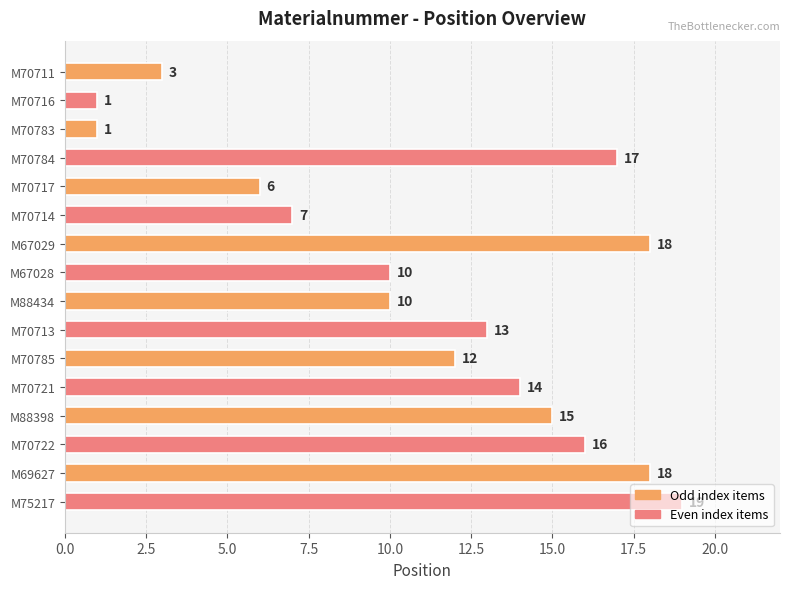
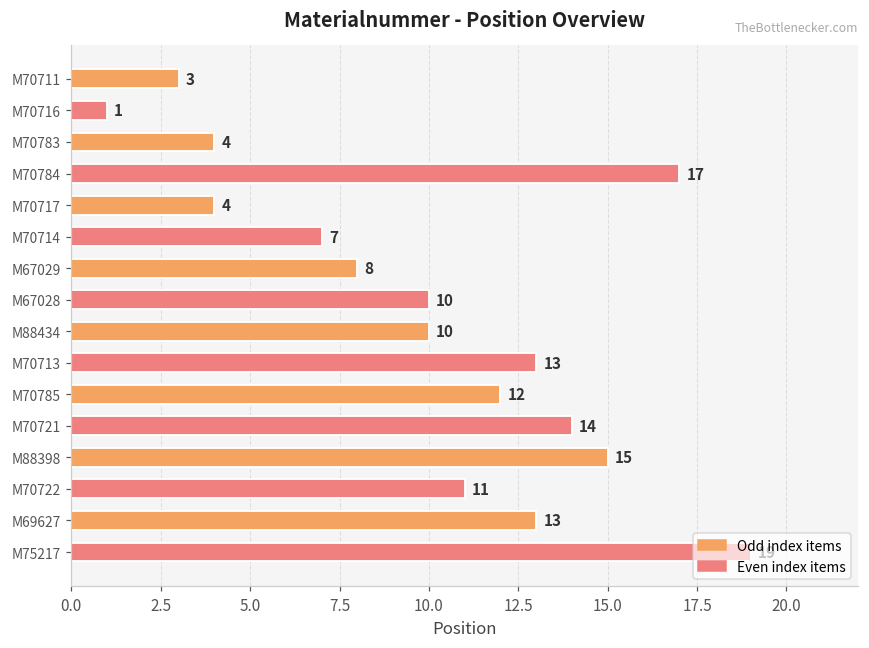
M70783: 1 -> 4
M70717: 6 -> 4
M67029: 18 -> 8
M70722: 16 -> 11
M69627: 18 -> 13
